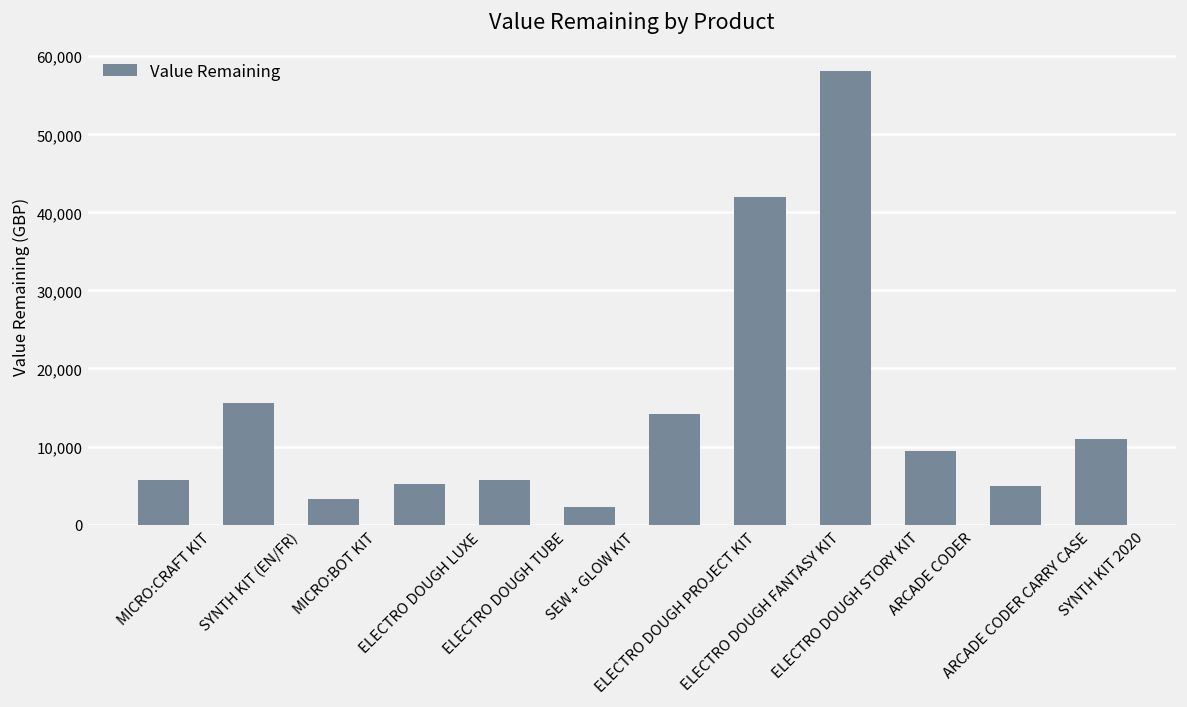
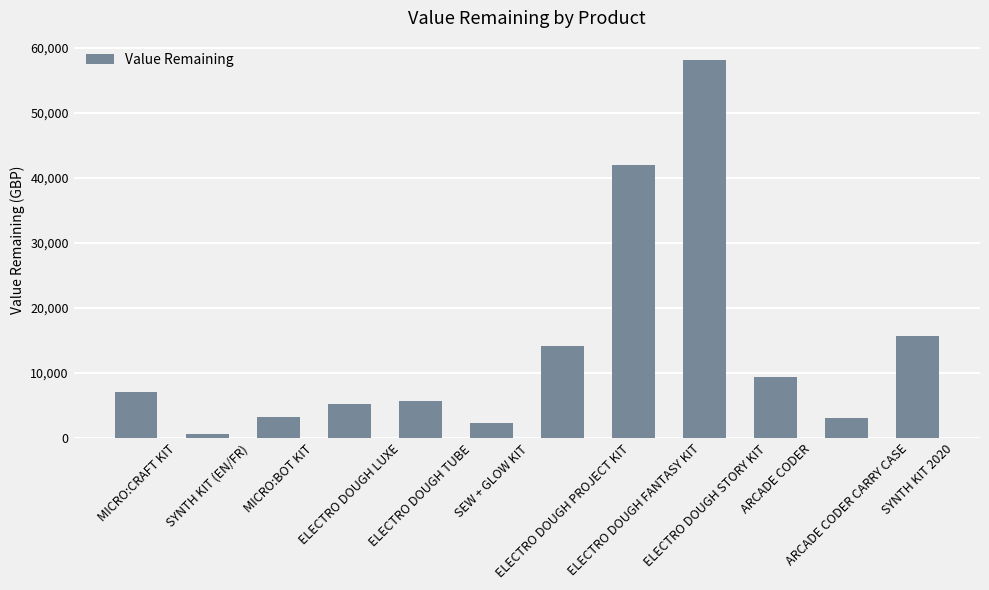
MICRO:CRAFT KIT: 6,000 -> 7,000
SYNTH KIT (EN/FR): 16,000 -> 1,000
ARCADE CODER CARRY CASE: 5,000 -> 3,000
SYNTH KIT 2020: 11,000 -> 16,000
